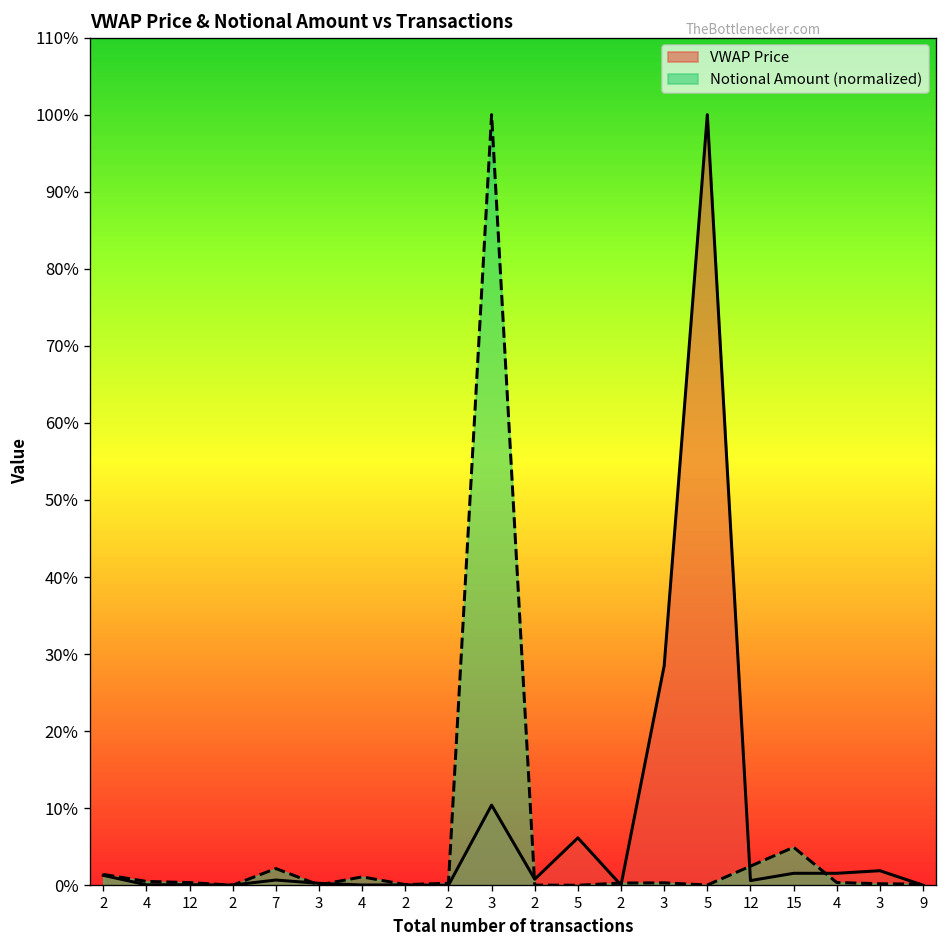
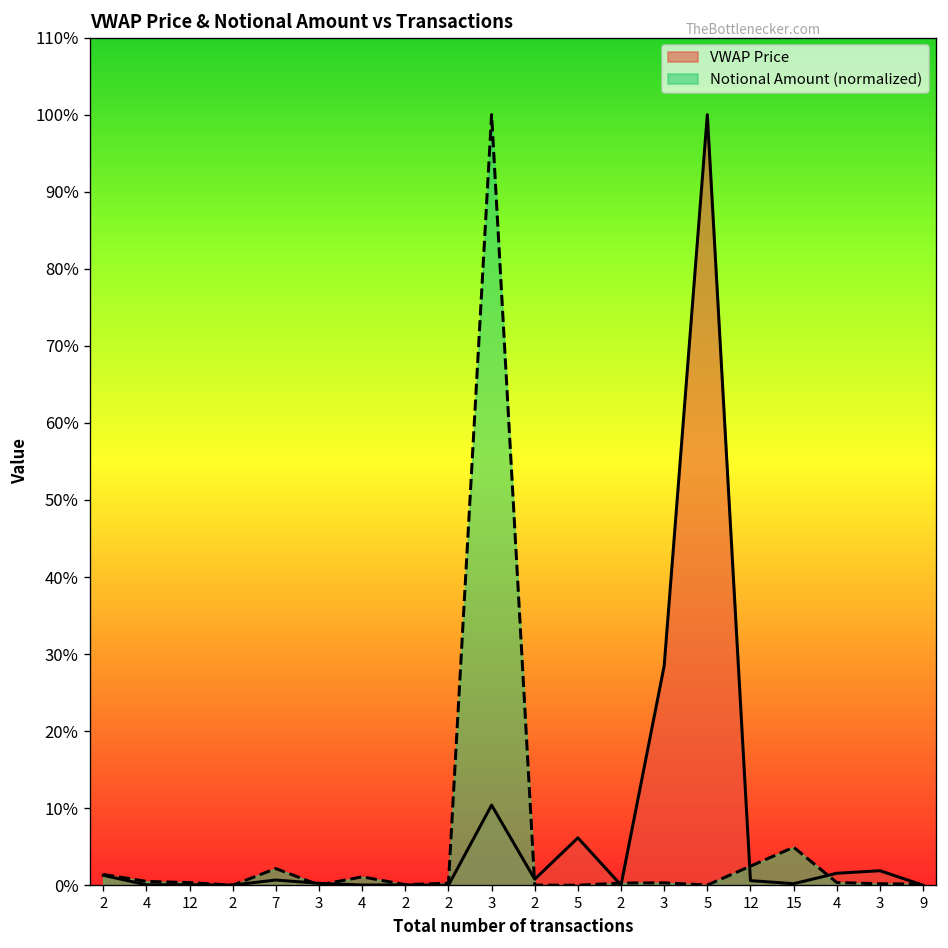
VWAP Price, 15: 2% -> 0%
